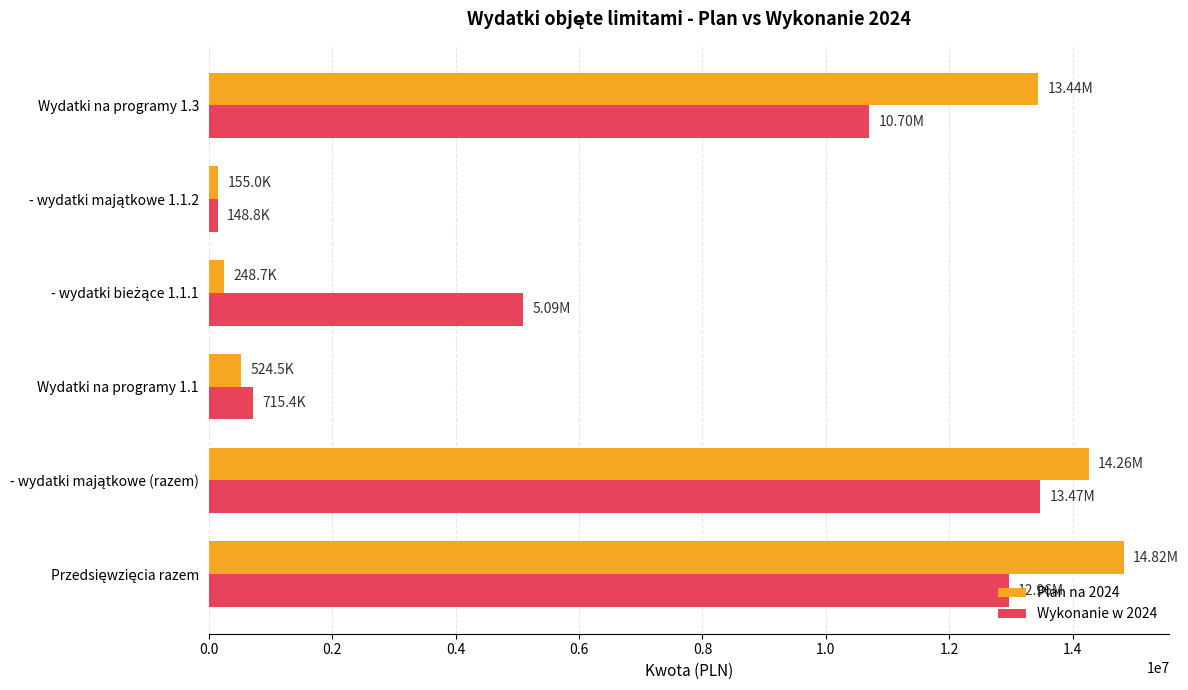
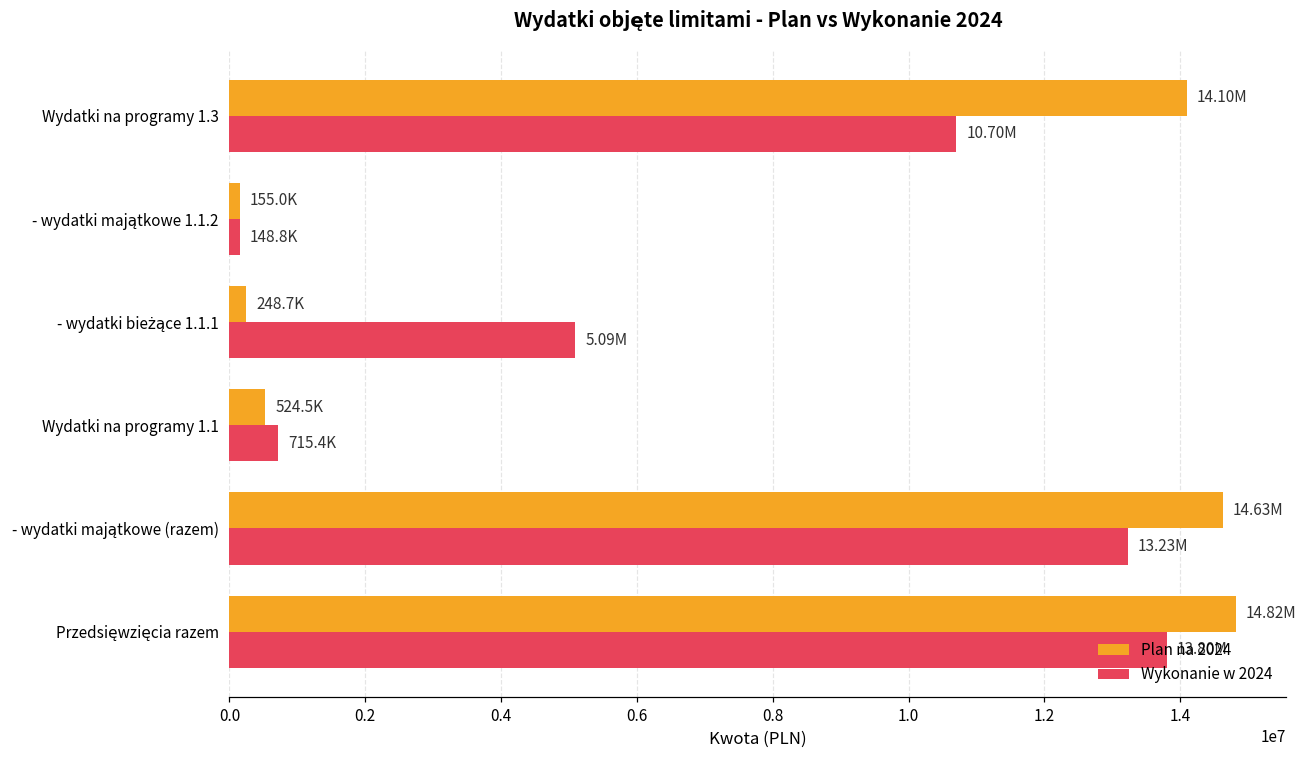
Plan na 2024, Wydatki na programy 1.3: 13.44M -> 14.10M
Plan na 2024, - wydatki majątkowe (razem): 14.26M -> 14.63M
Wykonanie w 2024, - wydatki majątkowe (razem): 13.47M -> 13.23M
Wykonanie w 2024, Przedsięwzięcia razem: 12.96M -> 13.80M
